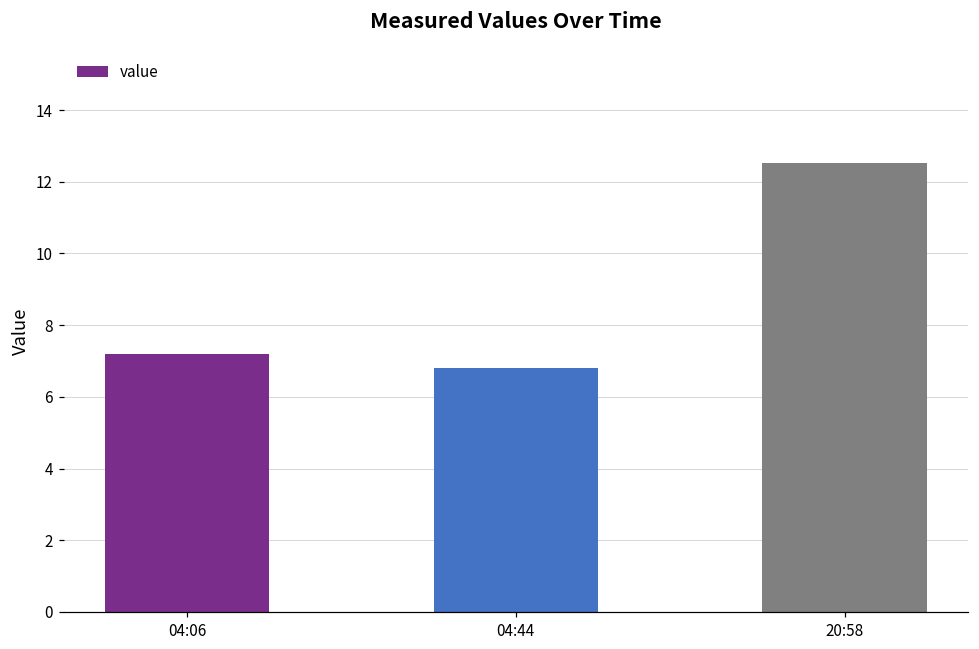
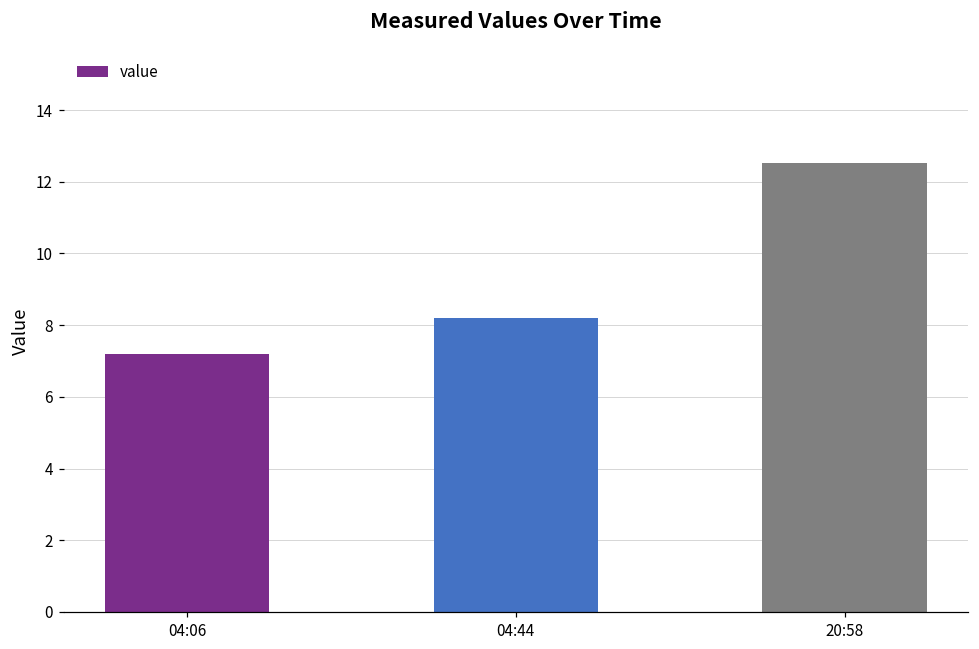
04:44: 6.8 -> 8.2
